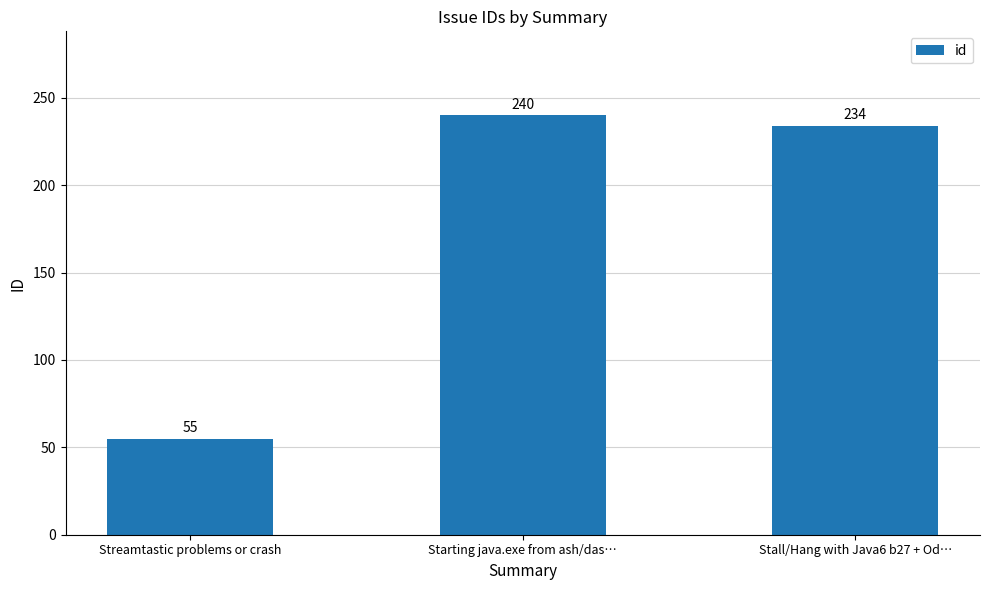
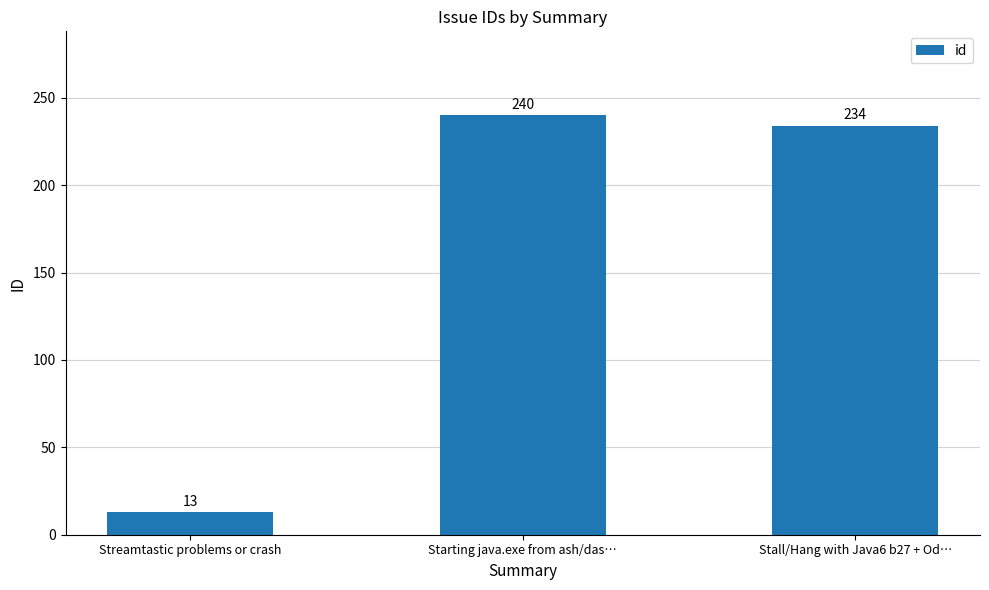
Streamtastic problems or crash: 55 -> 13
